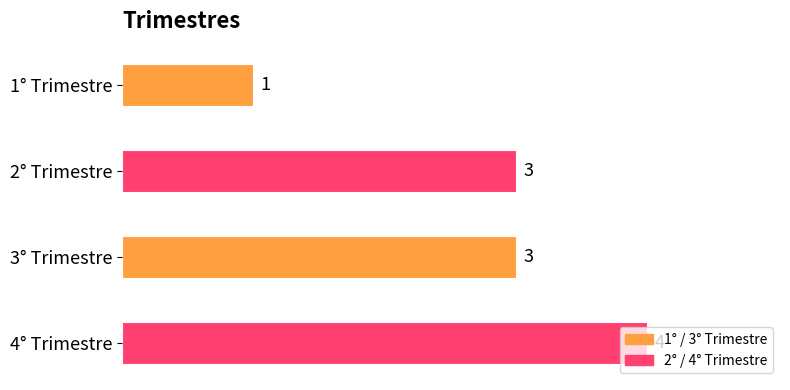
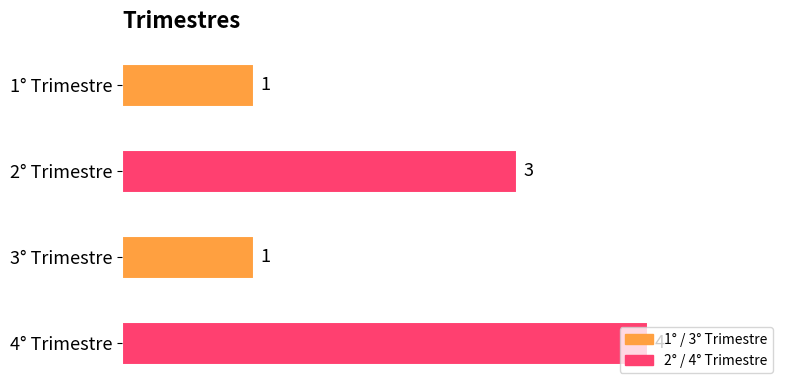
3° Trimestre: 3 -> 1
